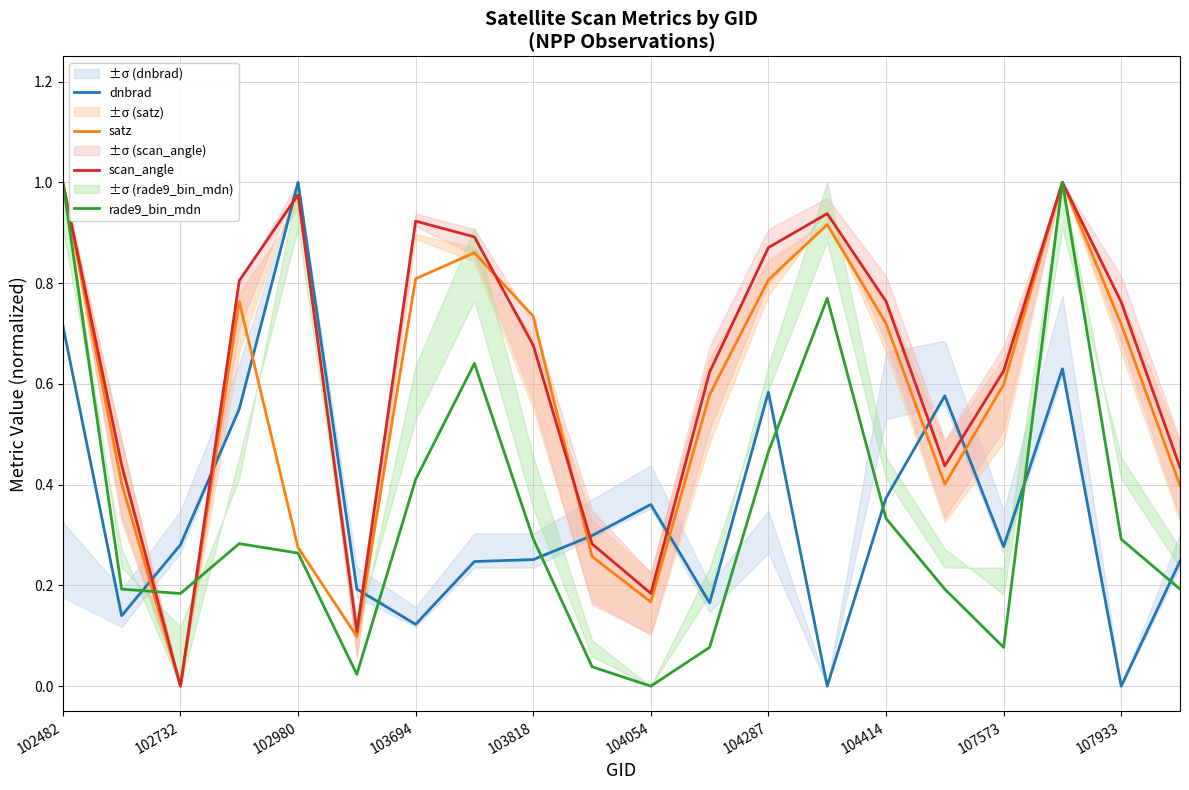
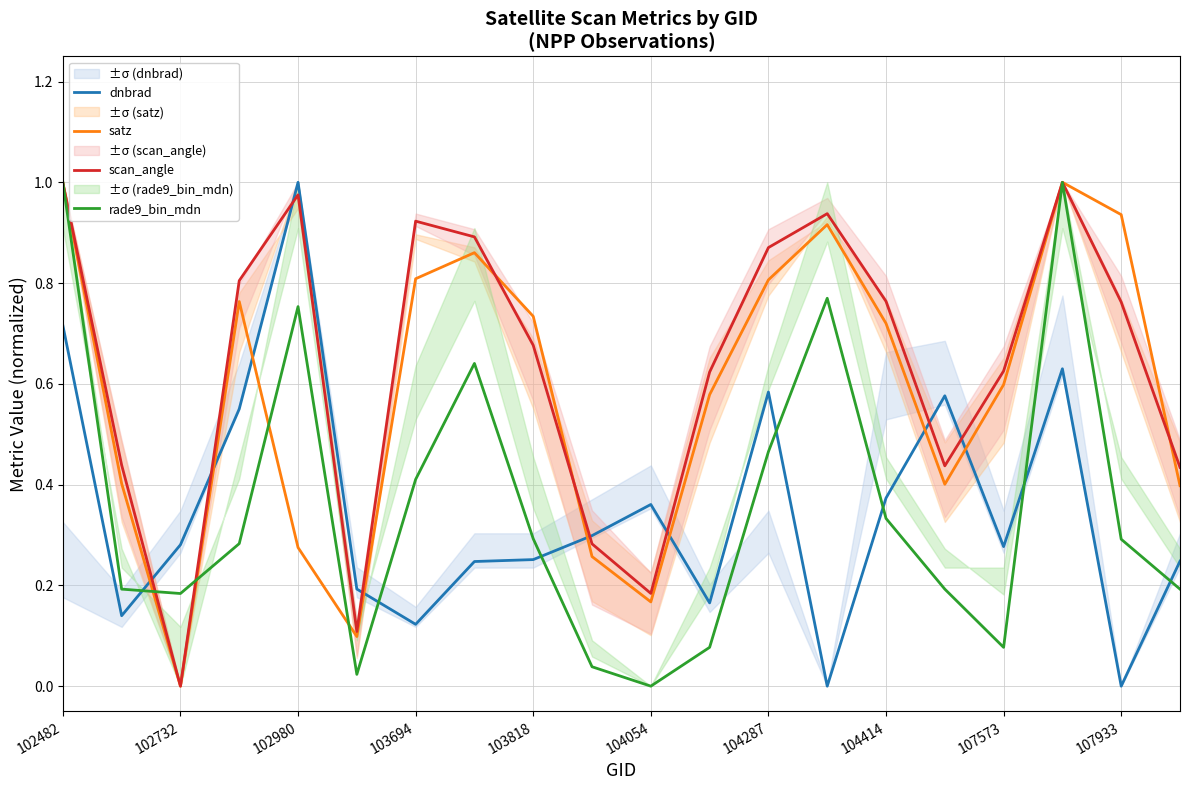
rade9_bin_mdn, 102980: 0.26 -> 0.75
satz, 107933: 0.72 -> 0.94
